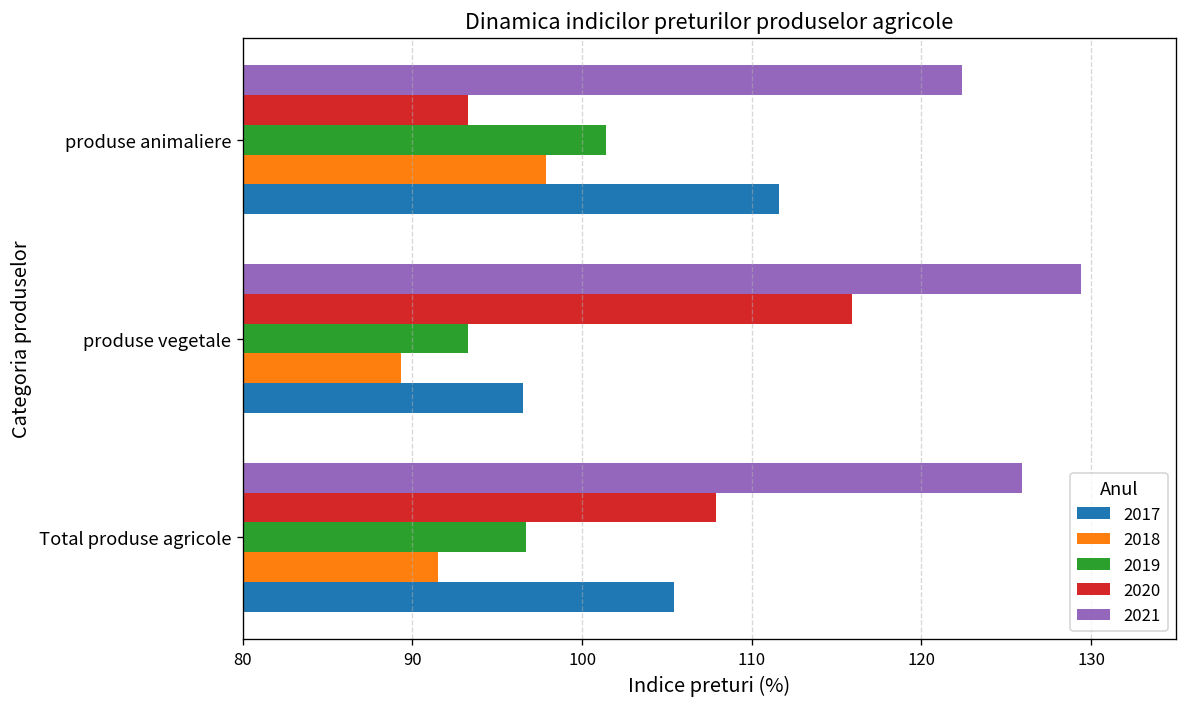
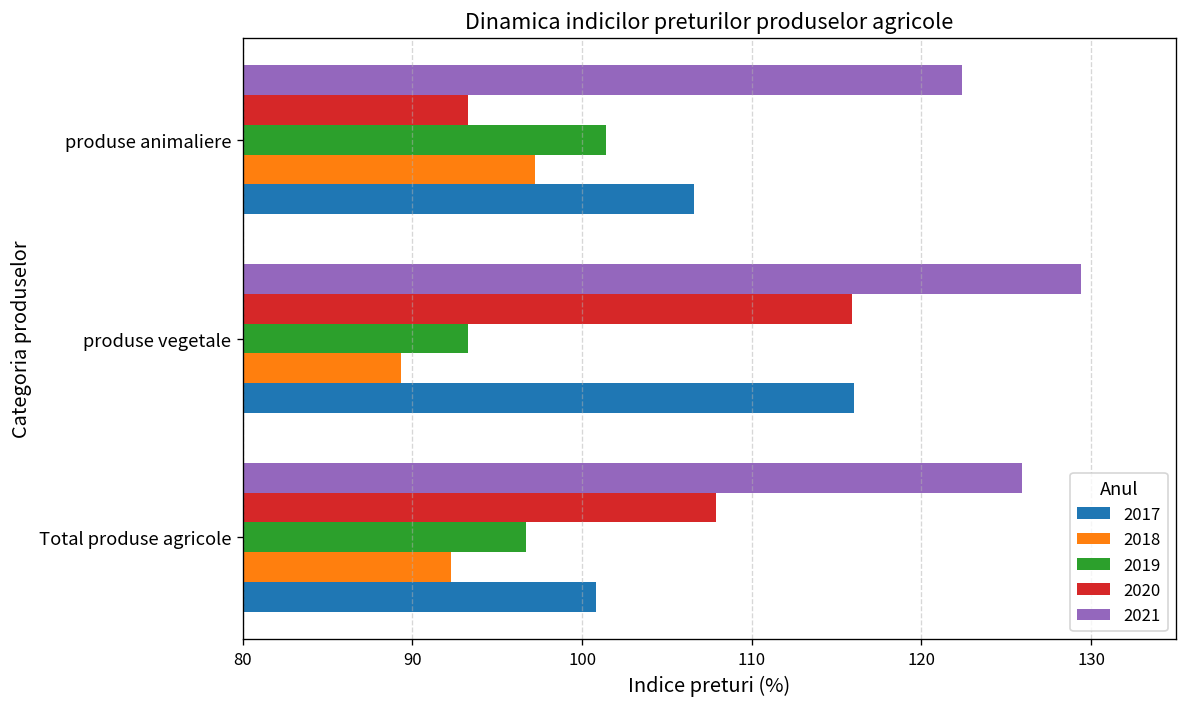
2018, produse animaliere: 97.9 -> 97.2
2017, produse animaliere: 111.6 -> 106.6
2017, produse vegetale: 96.5 -> 116.0
2018, Total produse agricole: 91.5 -> 92.3
2017, Total produse agricole: 105.4 -> 100.8
